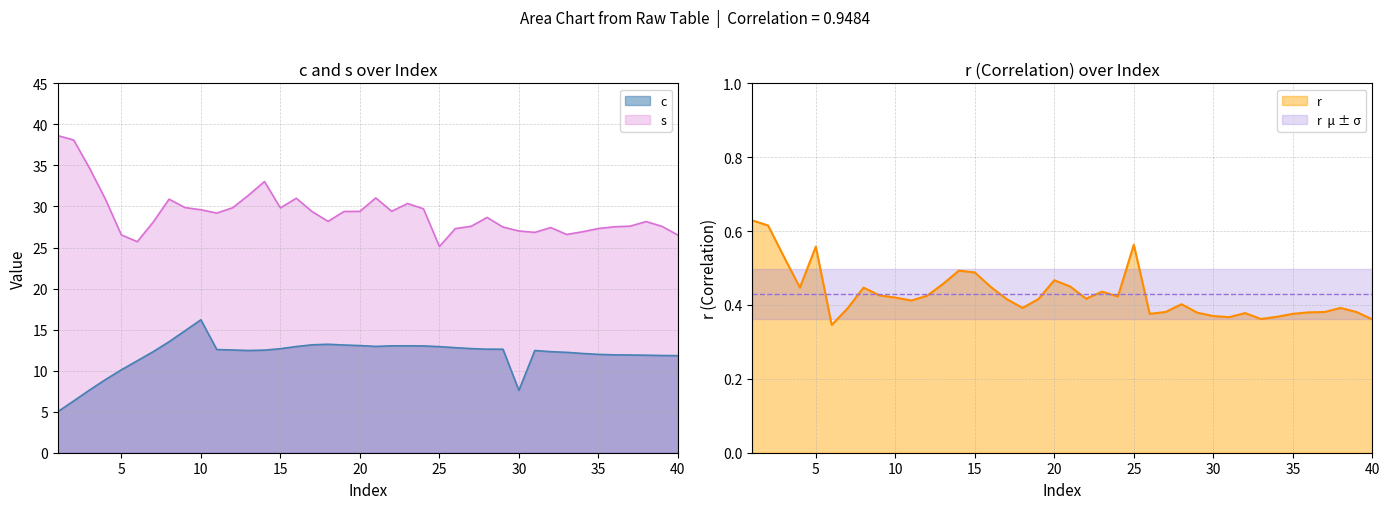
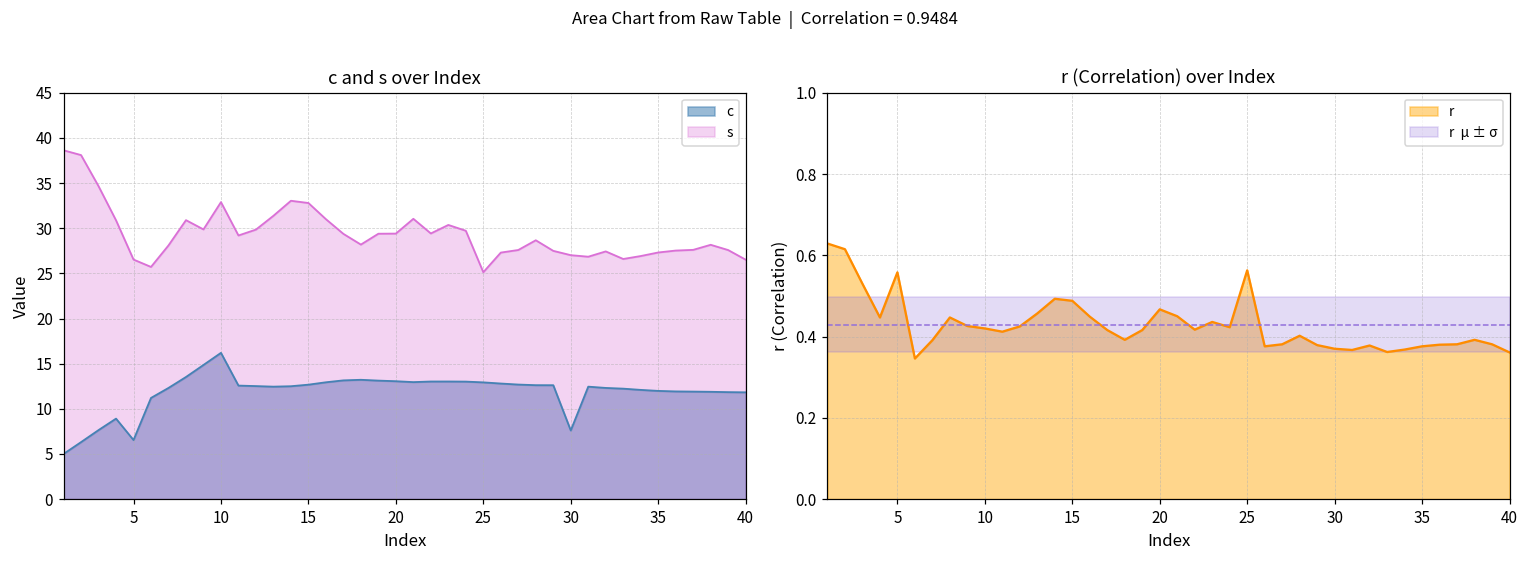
c and s over Index, c, 5: 10 -> 7
c and s over Index, s, 10: 30 -> 33
c and s over Index, s, 15: 30 -> 33
